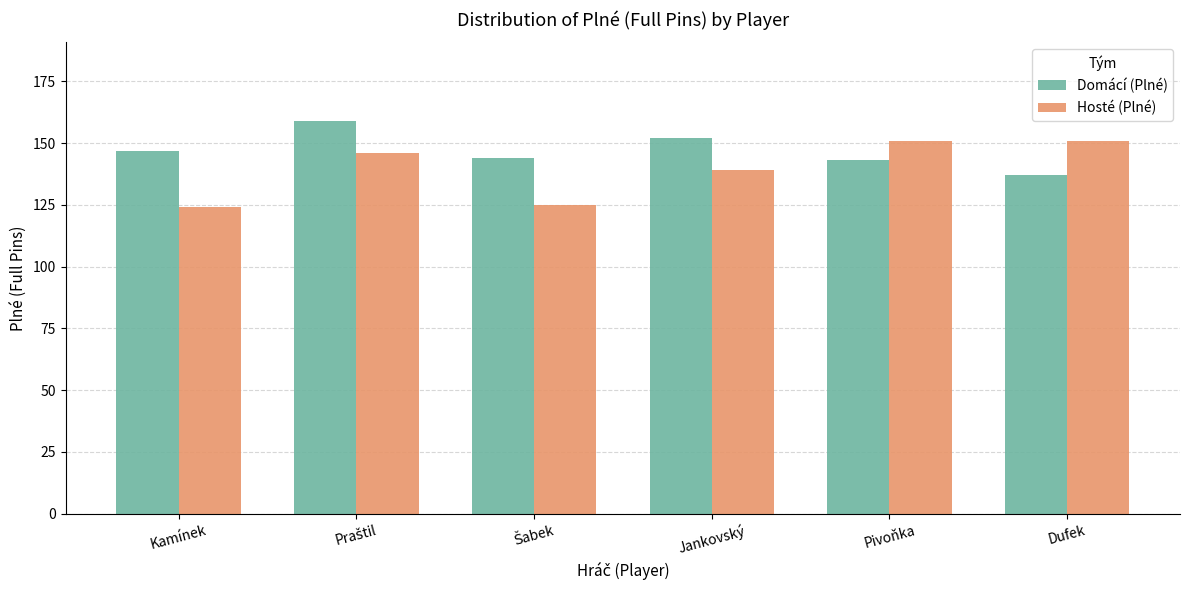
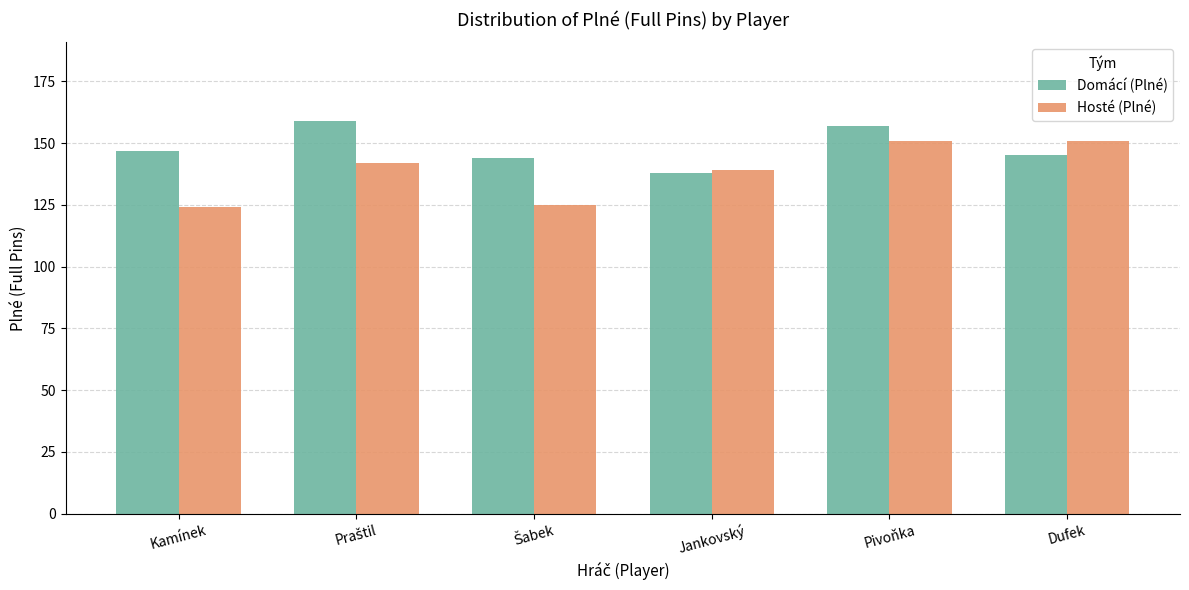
Hosté (Plné), Praštil: 146 -> 142
Domácí (Plné), Jankovský: 152 -> 138
Domácí (Plné), Pivoňka: 143 -> 157
Domácí (Plné), Dufek: 137 -> 145
